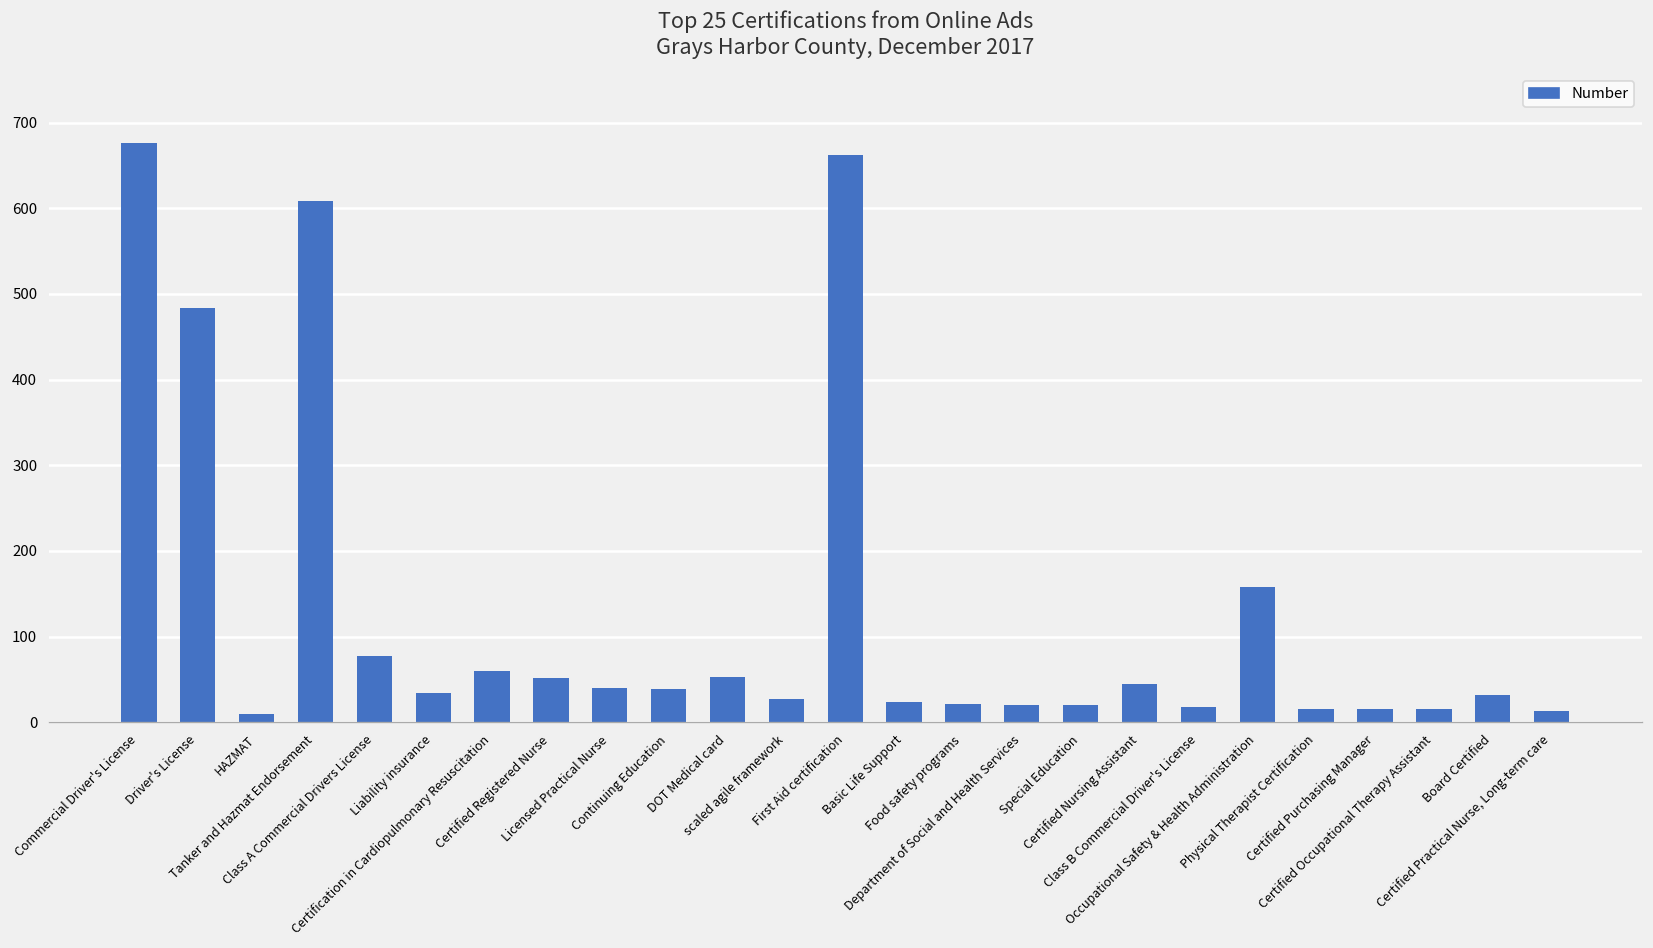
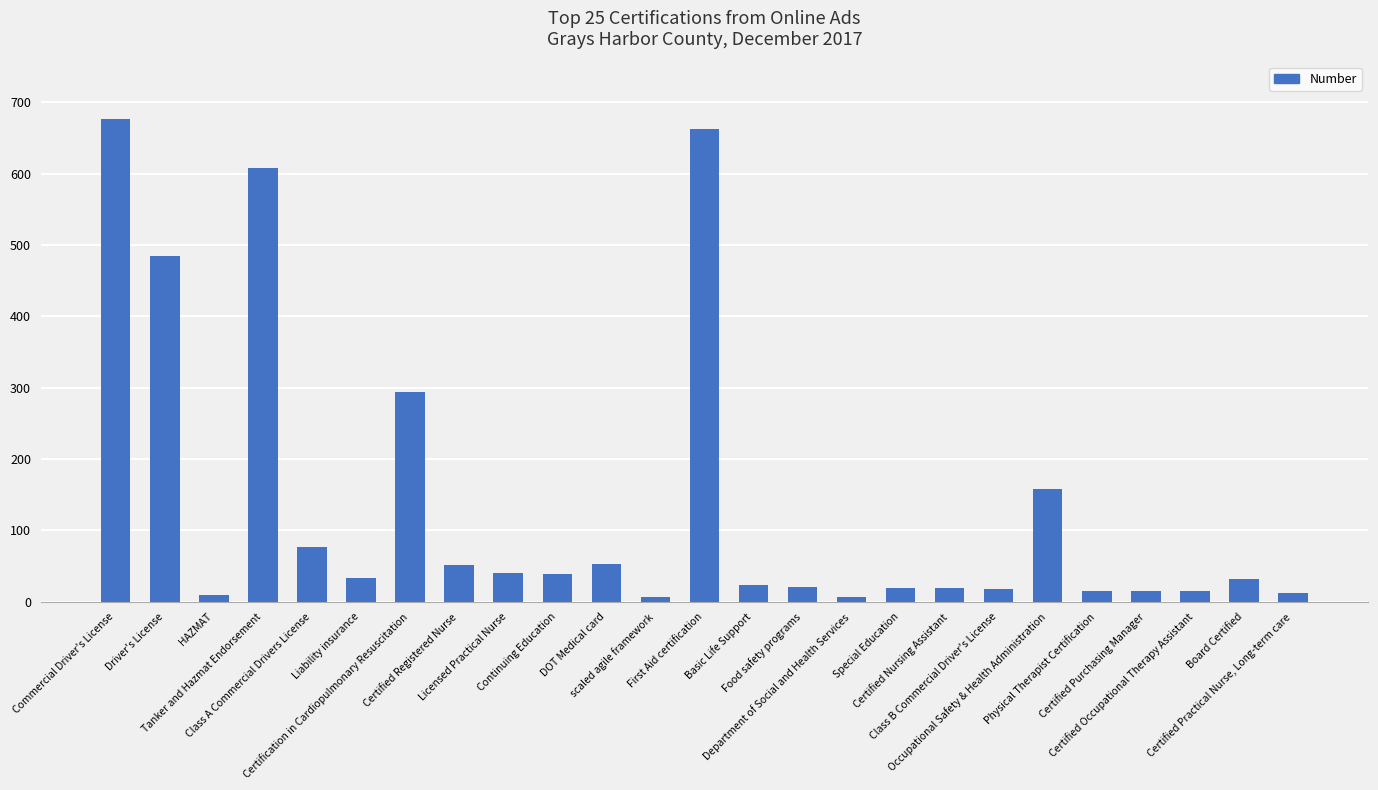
Certification in Cardiopulmonary Resuscitation: 60 -> 290
scaled agile framework: 30 -> 10
Department of Social and Health Services: 20 -> 10
Certified Nursing Assistant: 50 -> 20
